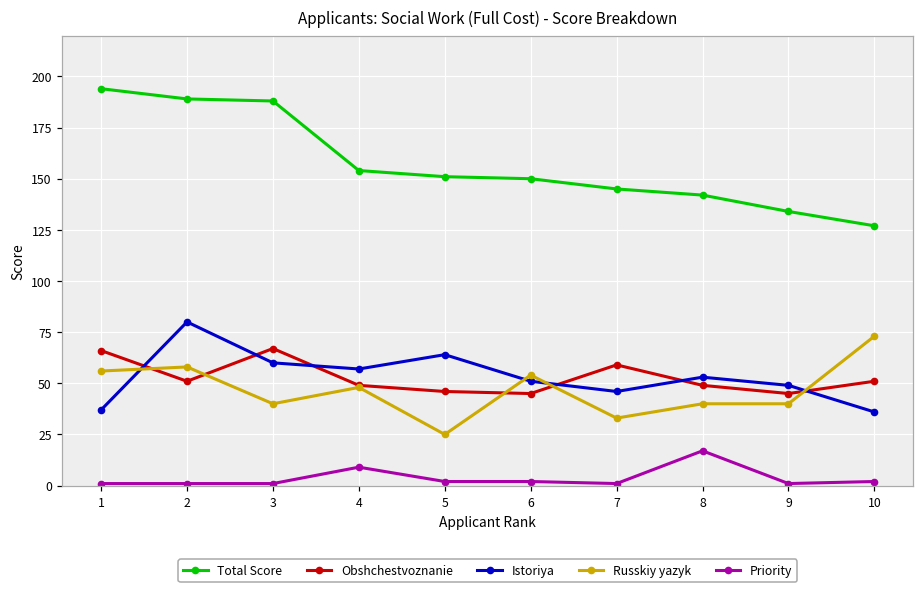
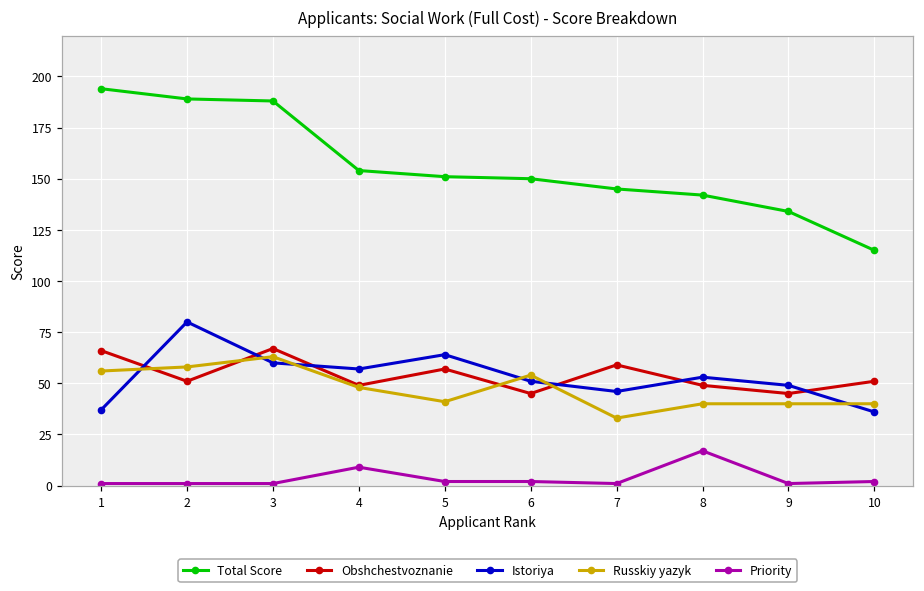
Russkiy yazyk, 3: 40 -> 63
Obshchestvoznanie, 5: 46 -> 57
Russkiy yazyk, 5: 25 -> 41
Total Score, 10: 127 -> 115
Russkiy yazyk, 10: 73 -> 40
